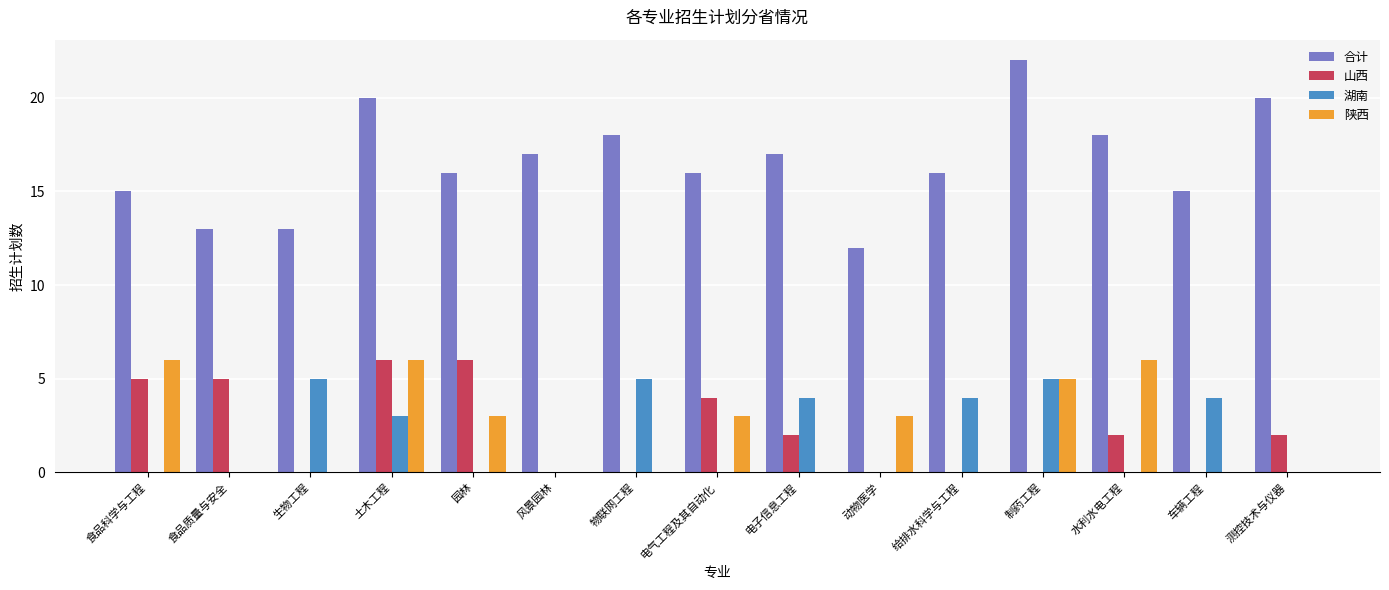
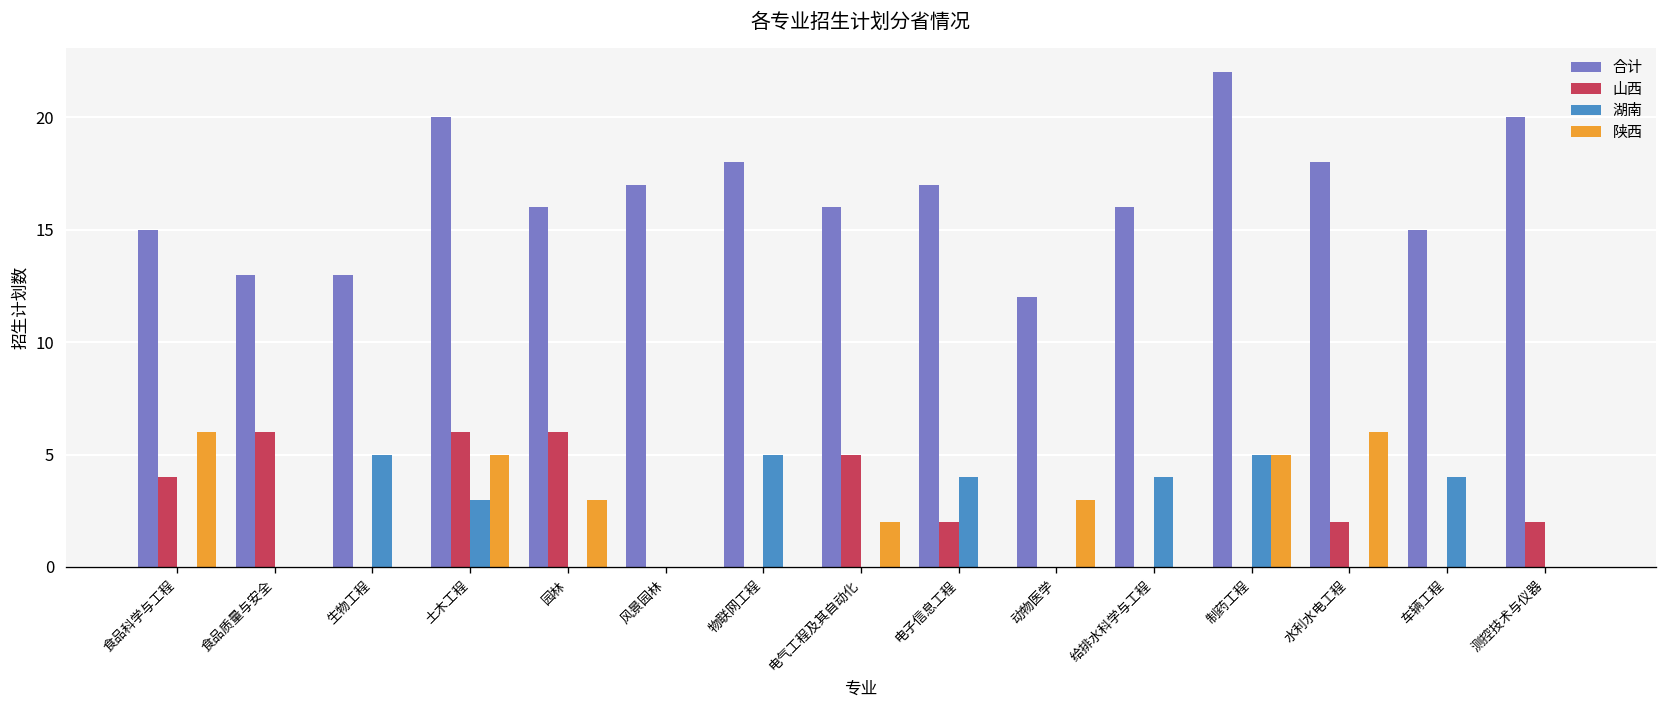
山西, 食品科学与工程: 5 -> 4
山西, 食品质量与安全: 5 -> 6
陕西, 土木工程: 6 -> 5
山西, 电气工程及其自动化: 4 -> 5
陕西, 电气工程及其自动化: 3 -> 2
